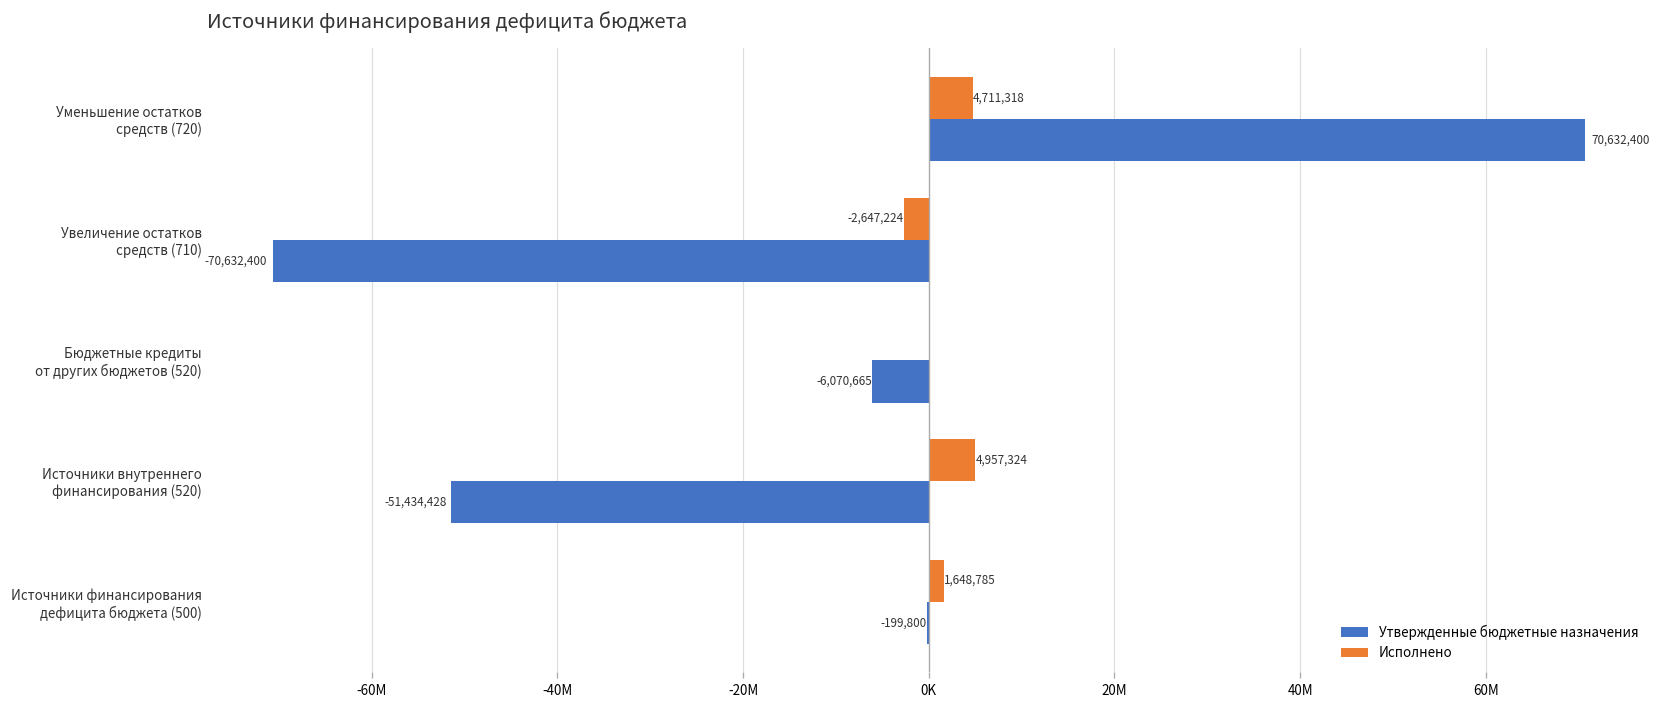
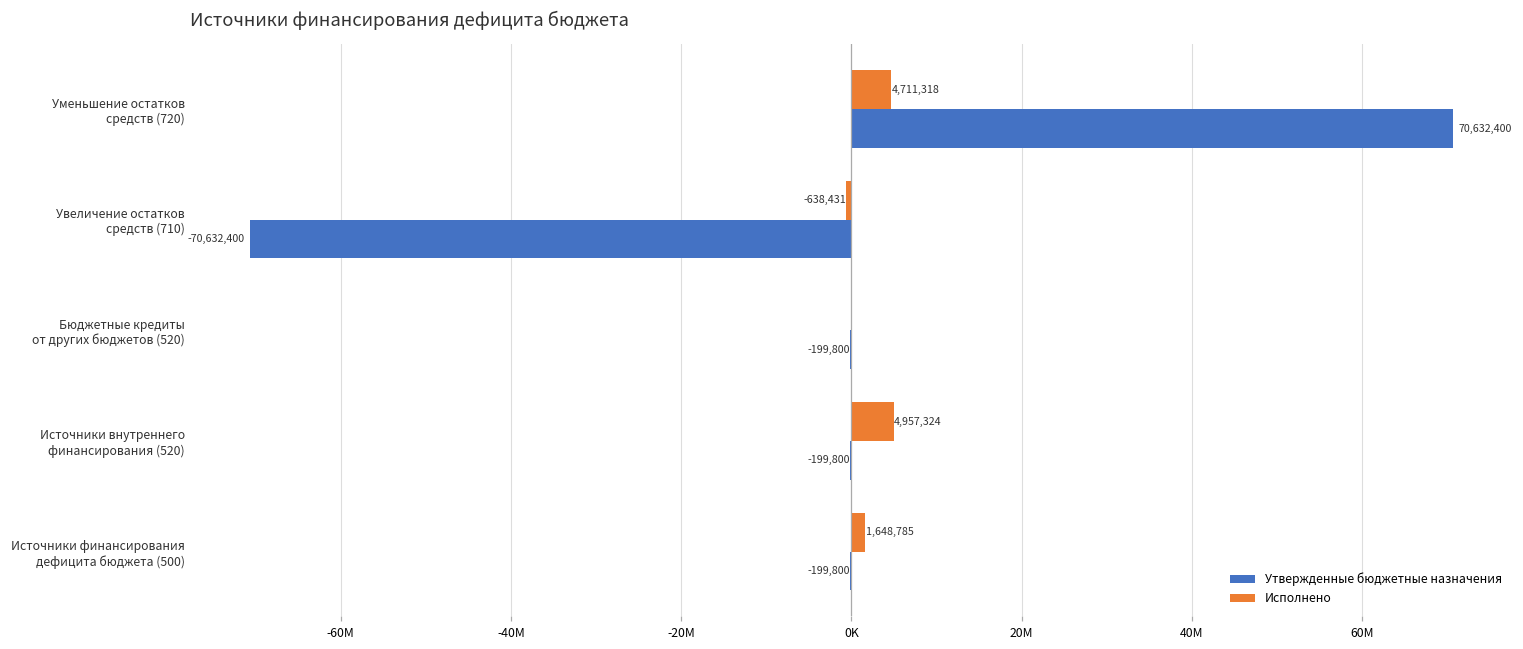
Исполнено, Увеличение остатков средств (710): -2,647,224 -> -638,431
Утвержденные бюджетные назначения, Бюджетные кредиты от других бюджетов (520): -6,070,665 -> -199,800
Утвержденные бюджетные назначения, Источники внутреннего финансирования (520): -51,434,428 -> -199,800
